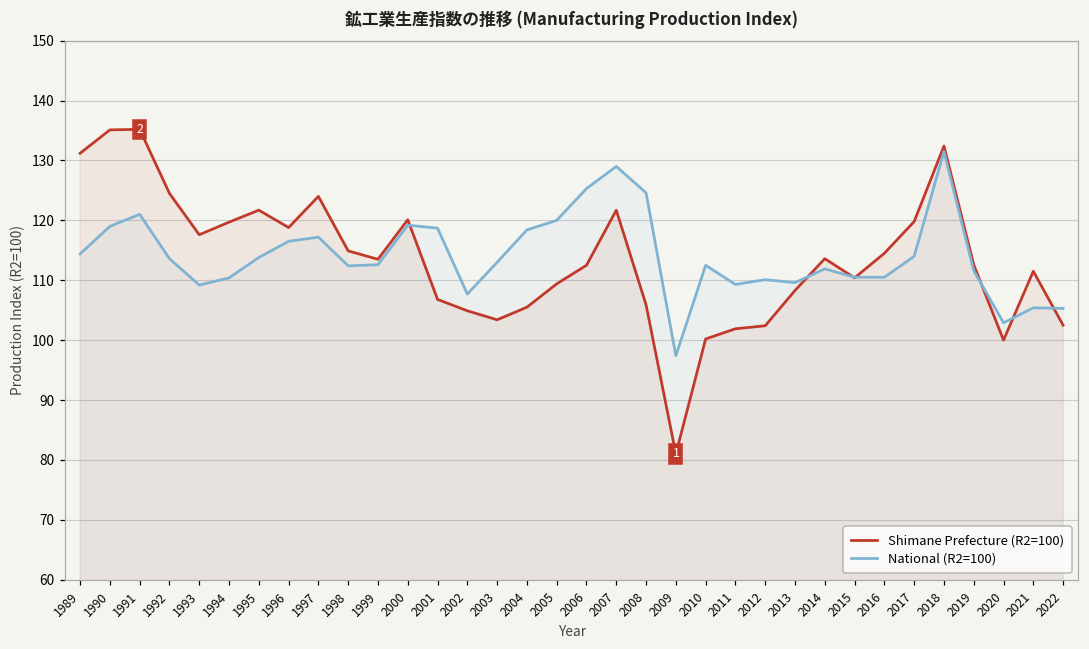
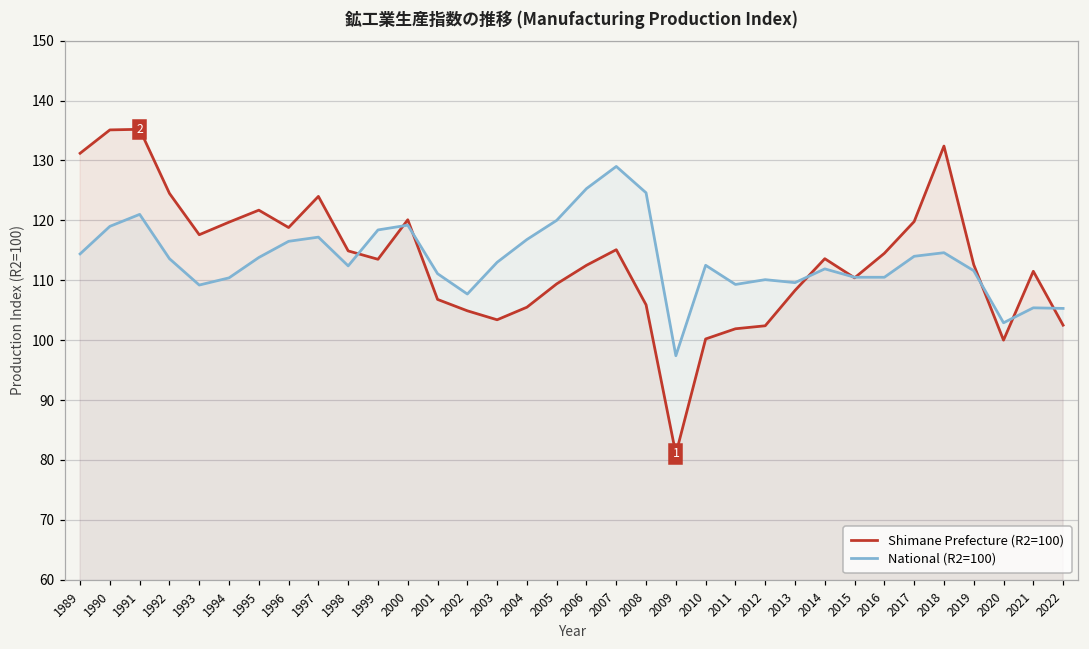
National (R2=100), 1999: 113 -> 118
National (R2=100), 2001: 119 -> 111
National (R2=100), 2004: 118 -> 117
Shimane Prefecture (R2=100), 2007: 122 -> 115
National (R2=100), 2018: 132 -> 115
